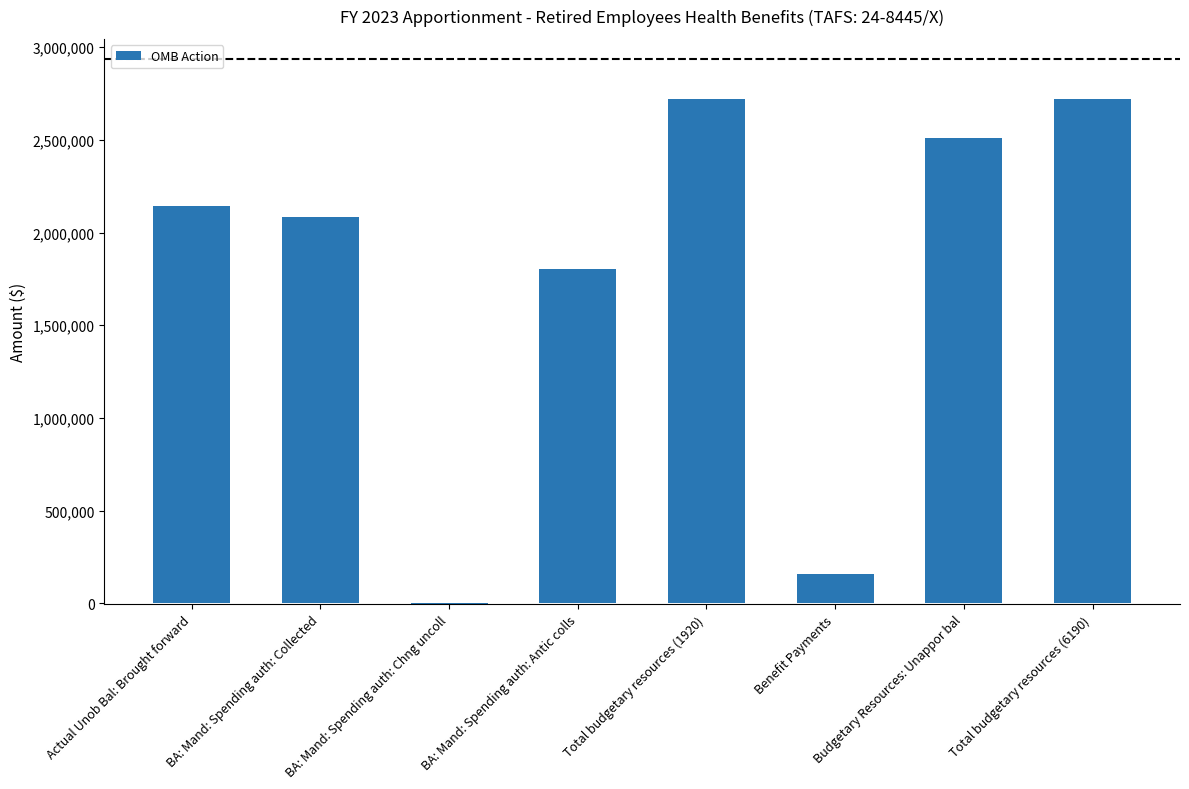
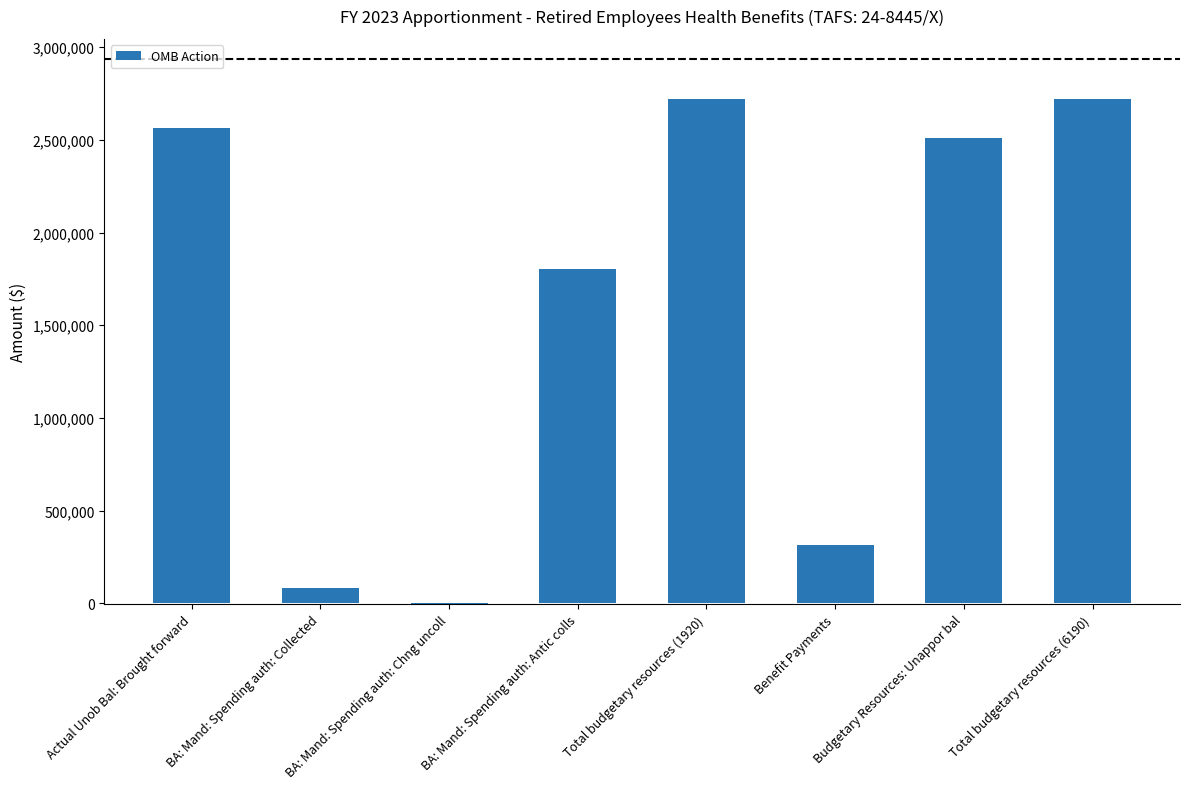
Actual Unob Bal: Brought forward: 2,140,000 -> 2,560,000
BA: Mand: Spending auth: Collected: 2,080,000 -> 80,000
Benefit Payments: 160,000 -> 310,000
